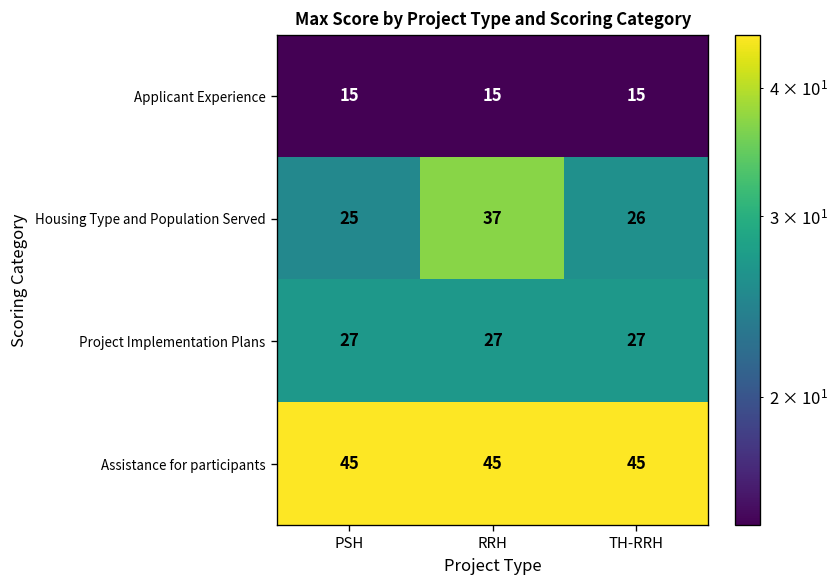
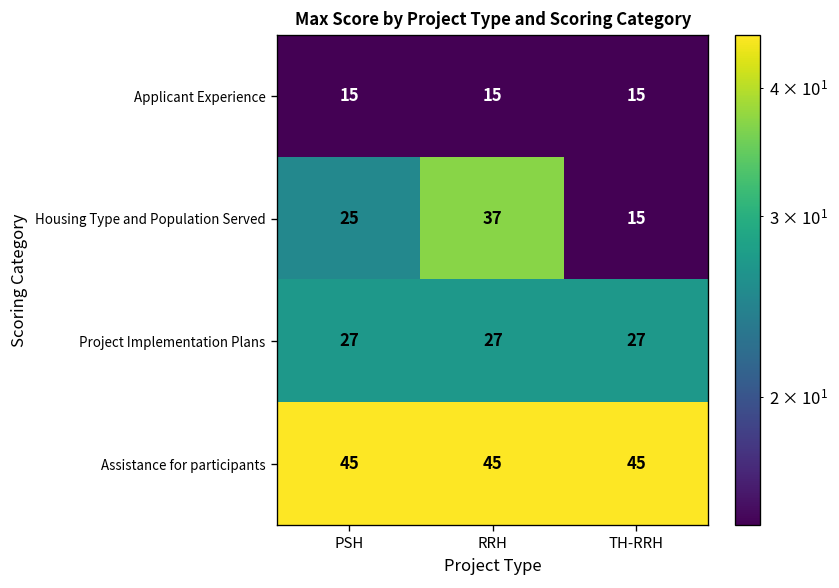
Housing Type and Population Served, TH-RRH: 26 -> 15
